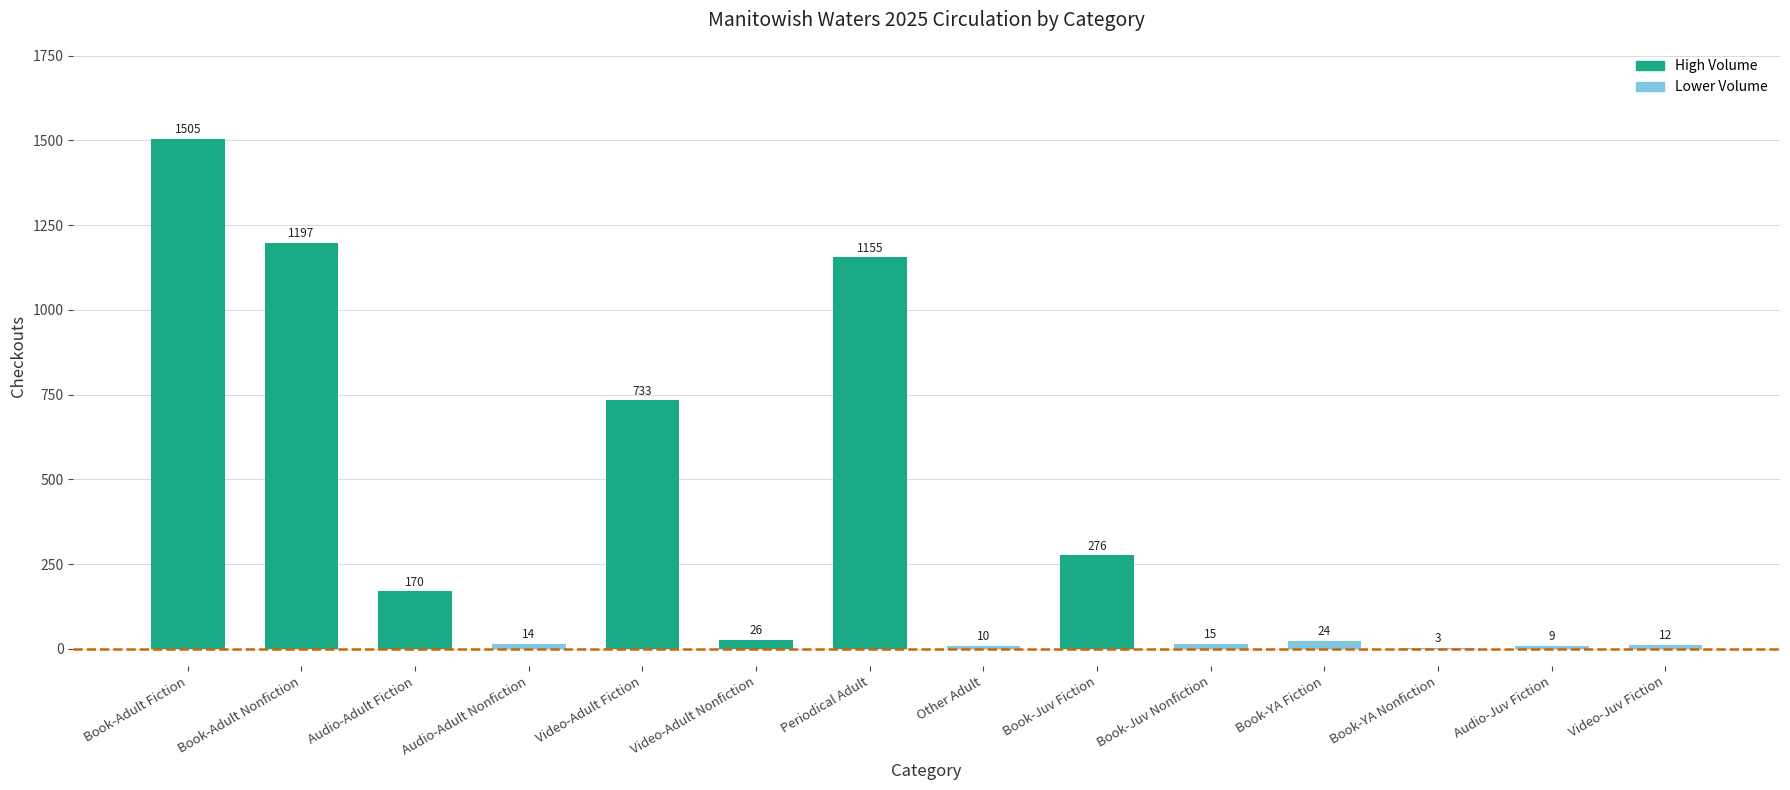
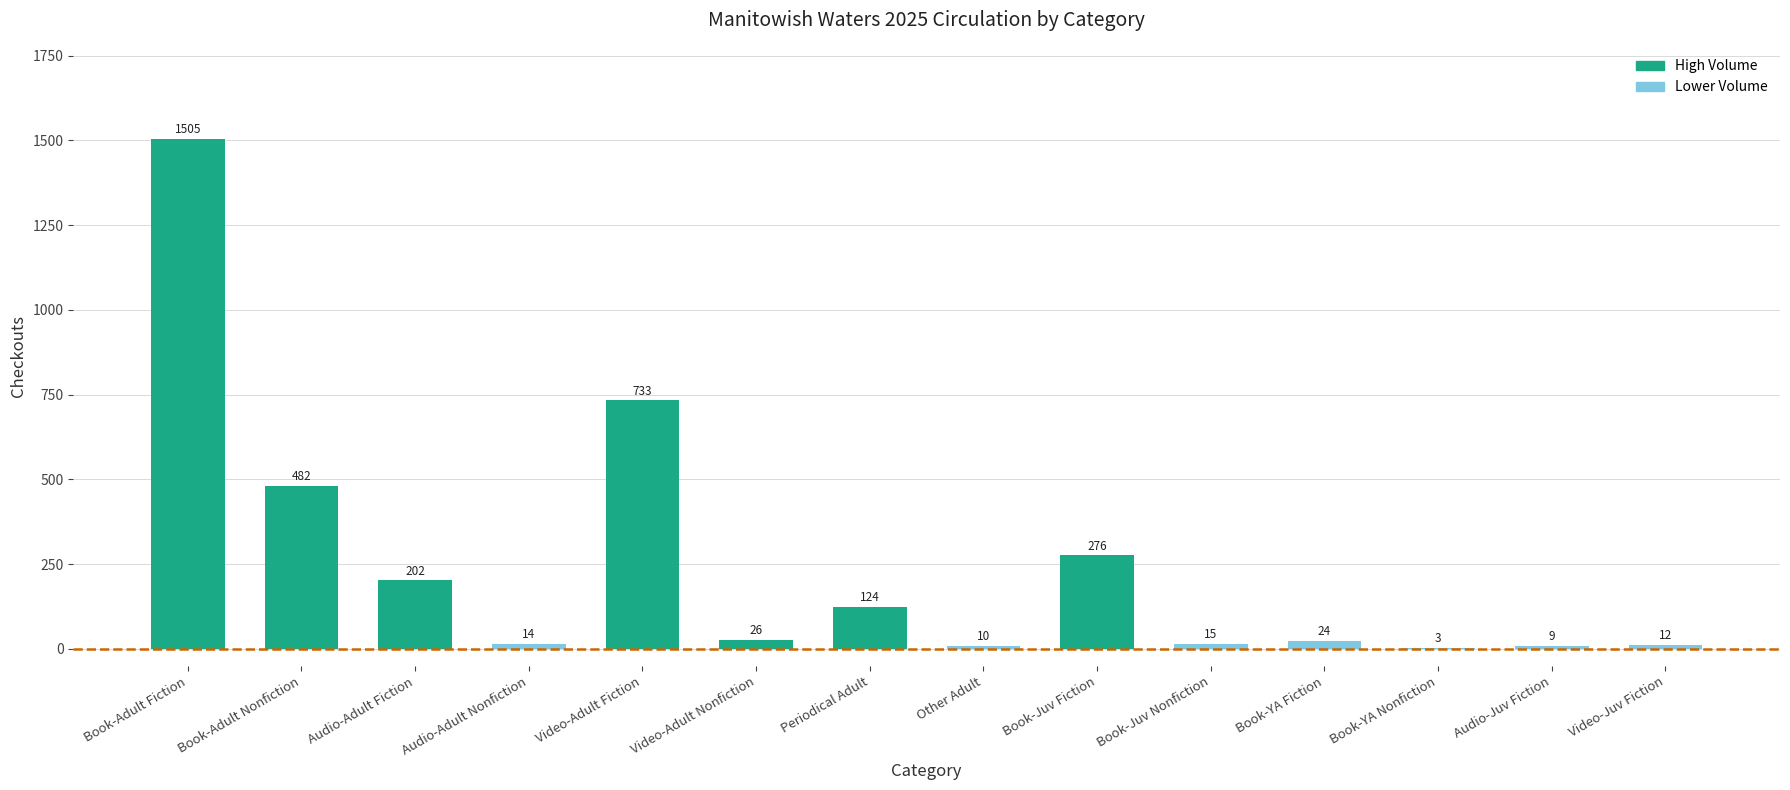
Book-Adult Nonfiction: 1197 -> 482
Audio-Adult Fiction: 170 -> 202
Periodical Adult: 1155 -> 124
